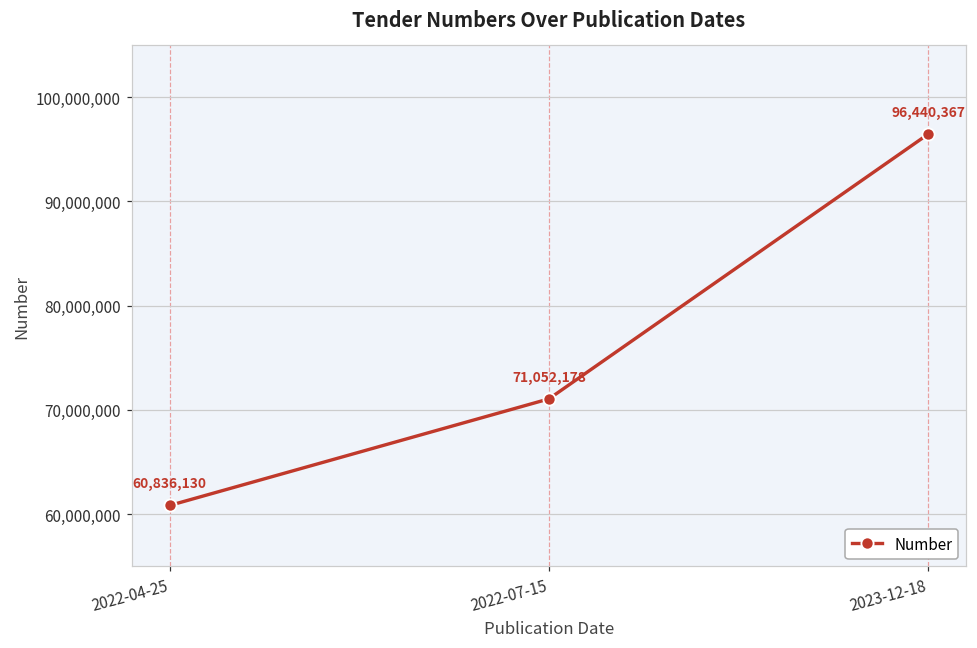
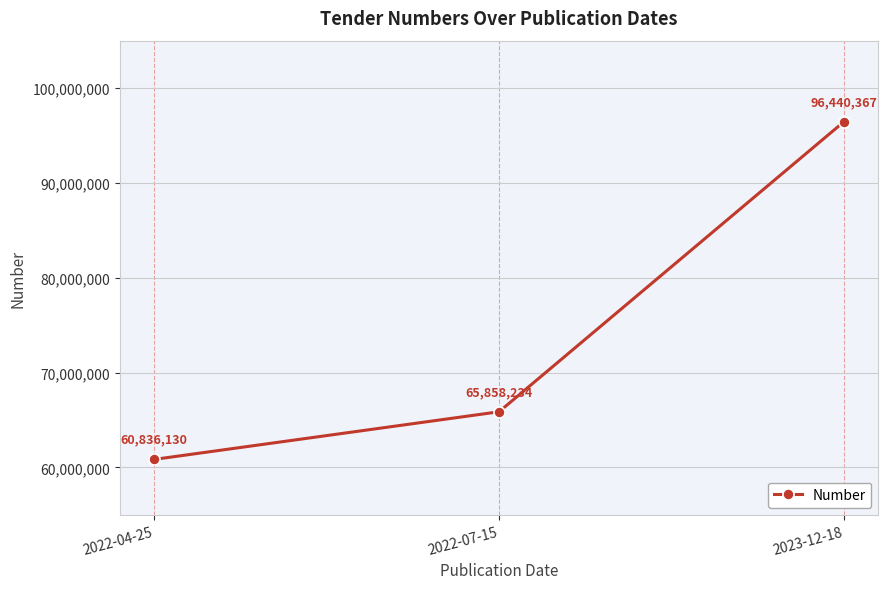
2022-07-15: 71,052,178 -> 65,858,234
